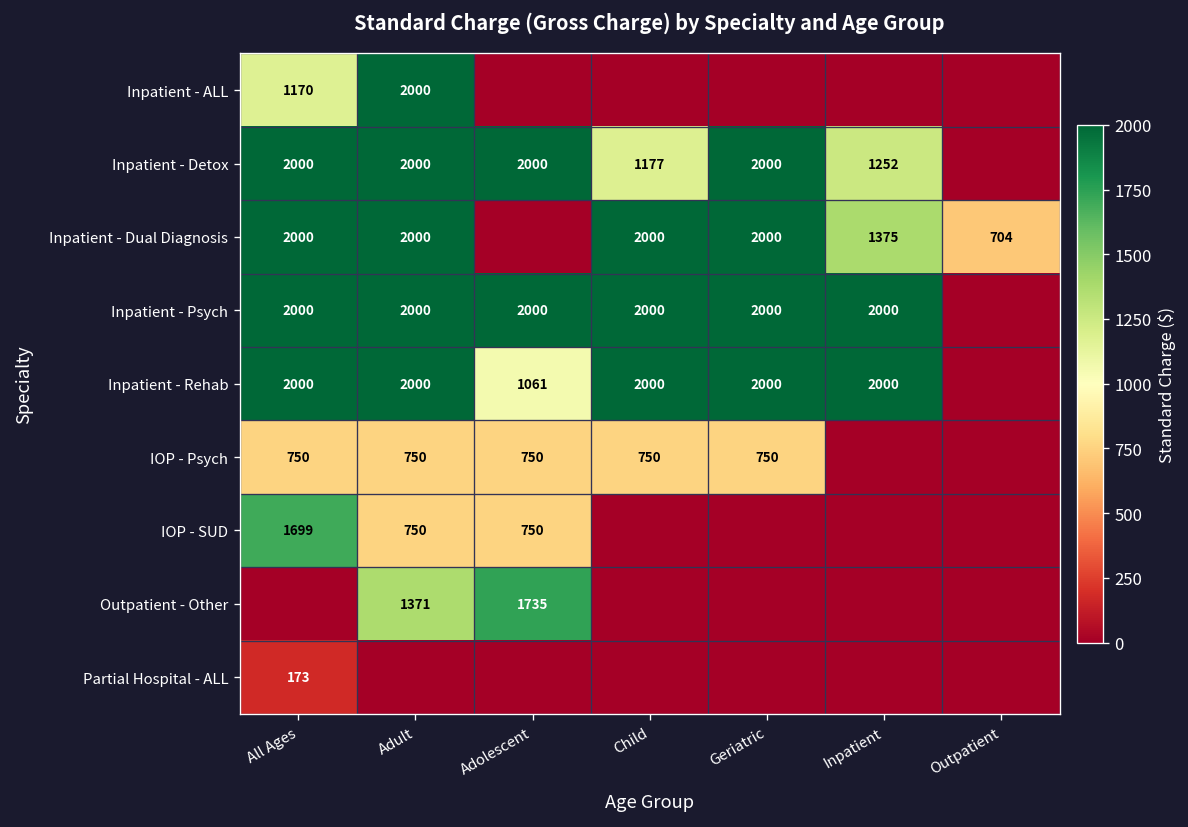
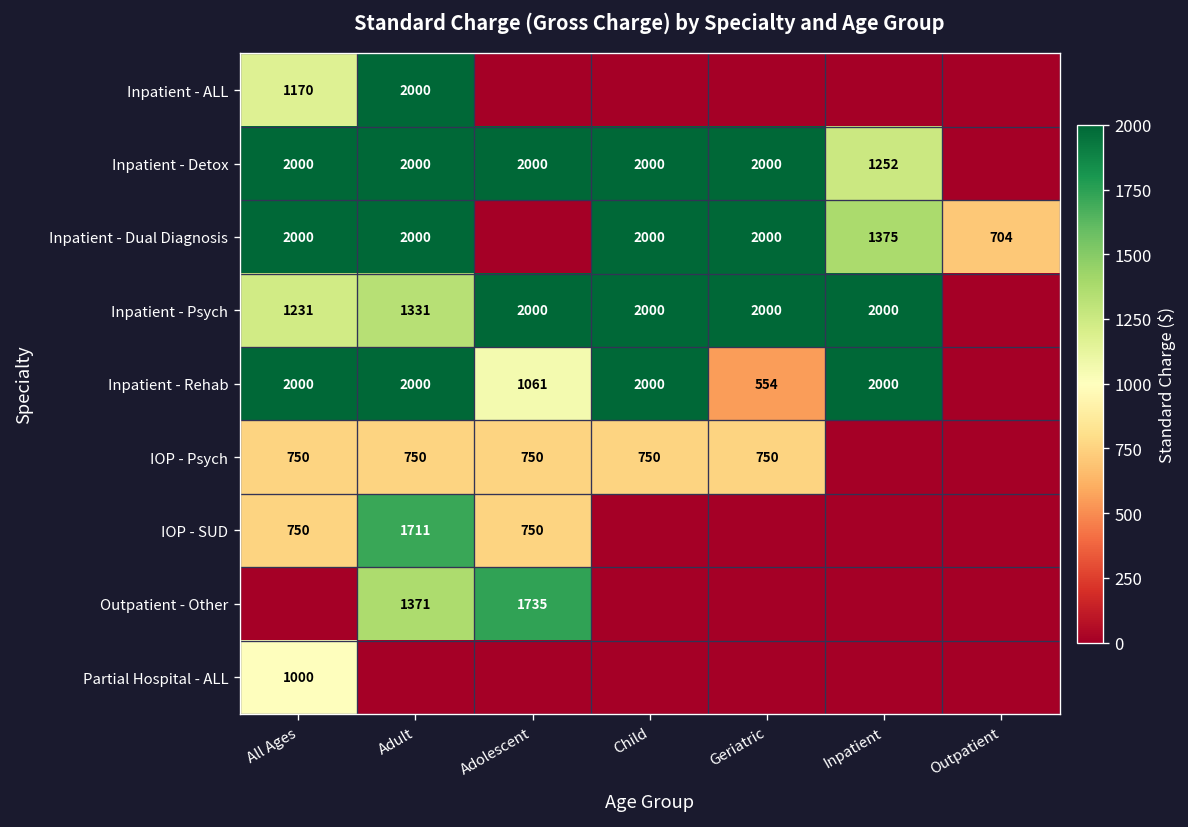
Inpatient - Detox, Child: 1177 -> 2000
Inpatient - Psych, All Ages: 2000 -> 1231
Inpatient - Psych, Adult: 2000 -> 1331
Inpatient - Rehab, Geriatric: 2000 -> 554
IOP - SUD, All Ages: 1699 -> 750
IOP - SUD, Adult: 750 -> 1711
Partial Hospital - ALL, All Ages: 173 -> 1000
